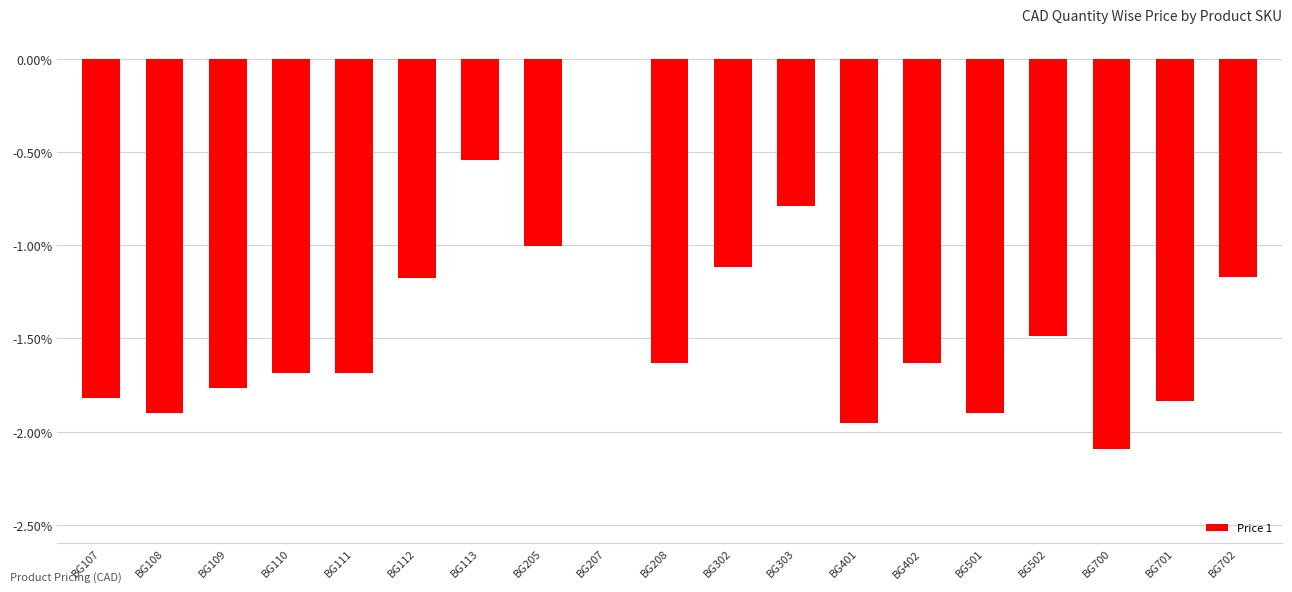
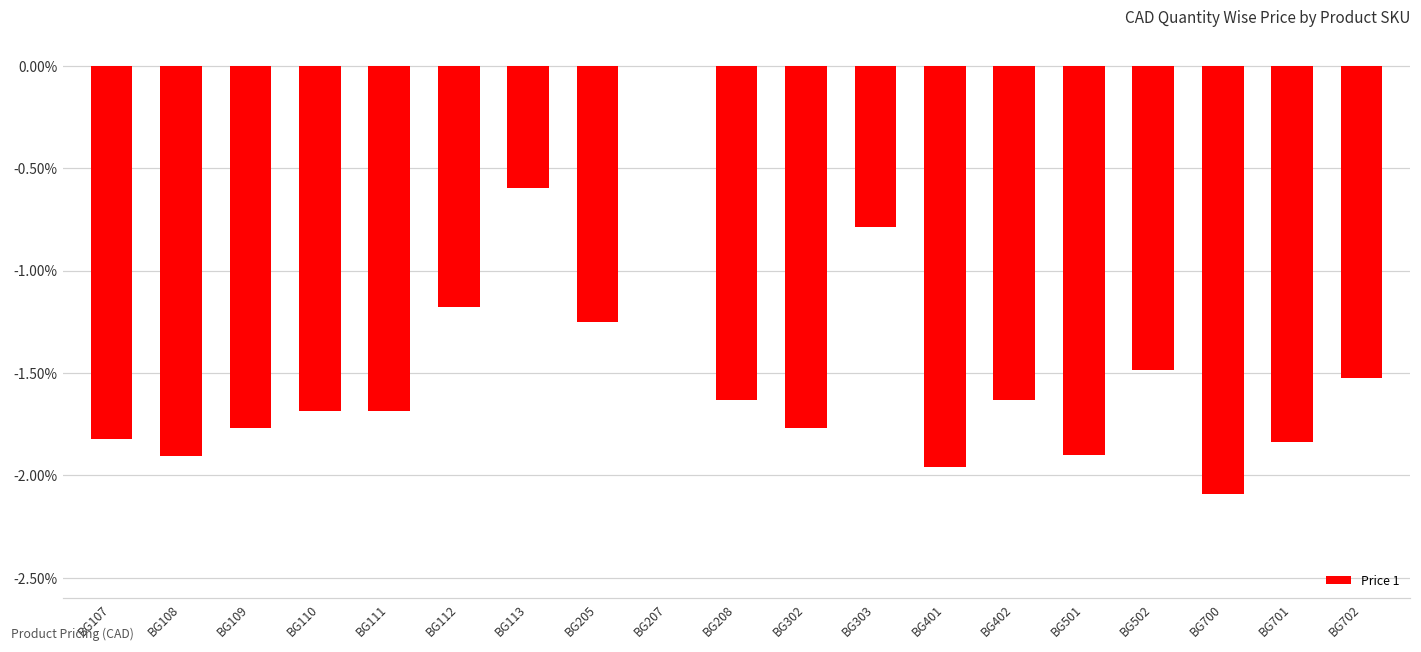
BG113: -0.54% -> -0.60%
BG205: -1.01% -> -1.25%
BG302: -1.11% -> -1.77%
BG702: -1.17% -> -1.52%
